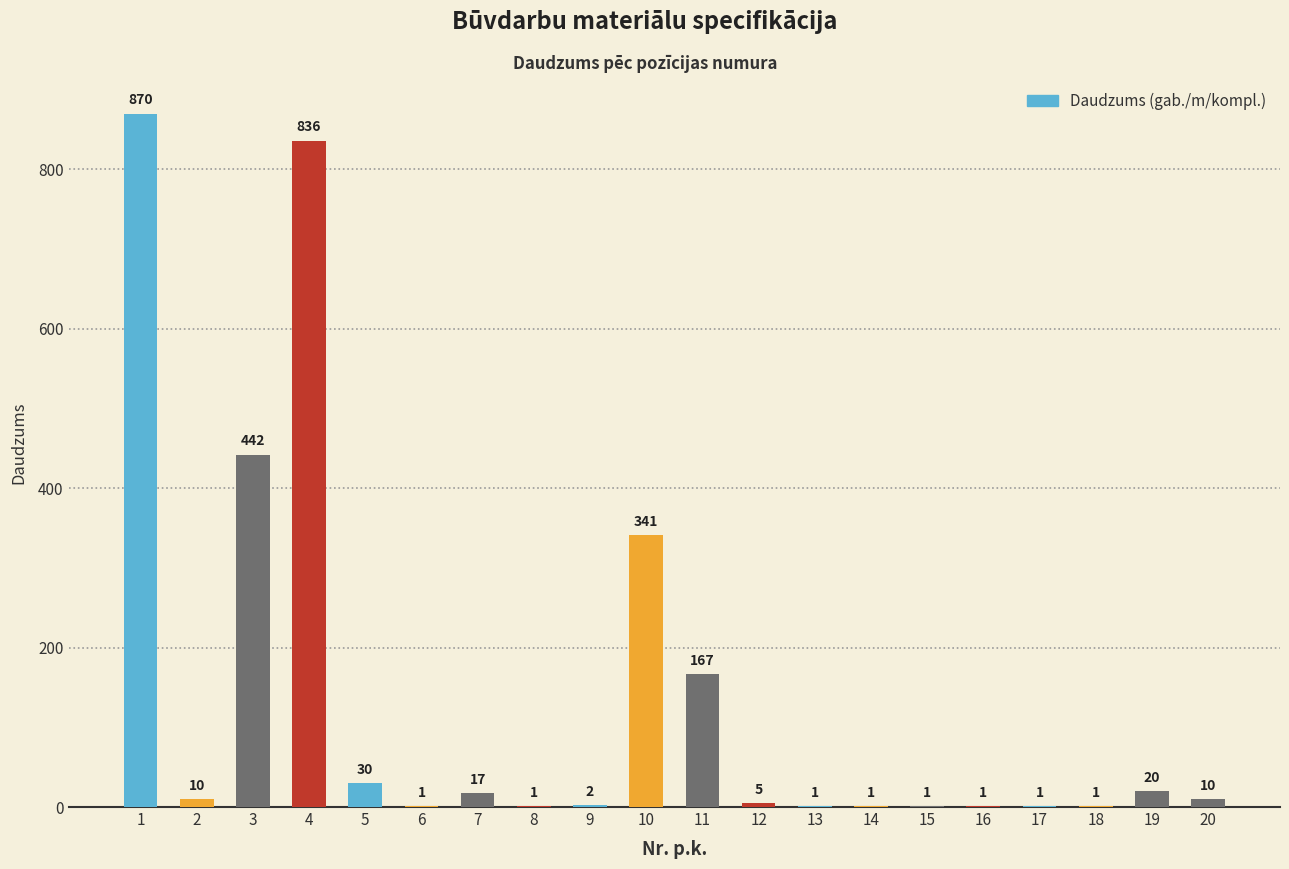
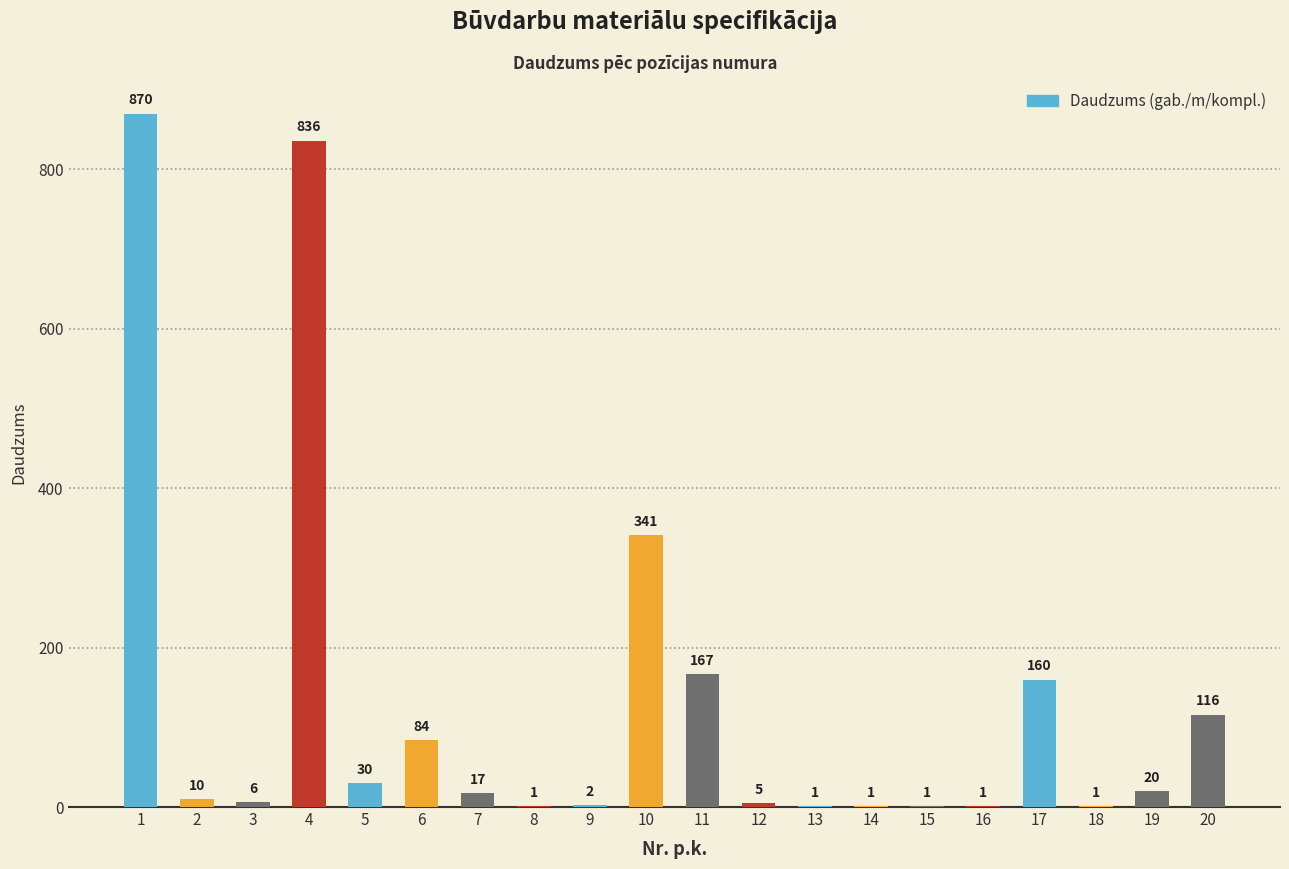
3: 442 -> 6
6: 1 -> 84
17: 1 -> 160
20: 10 -> 116
